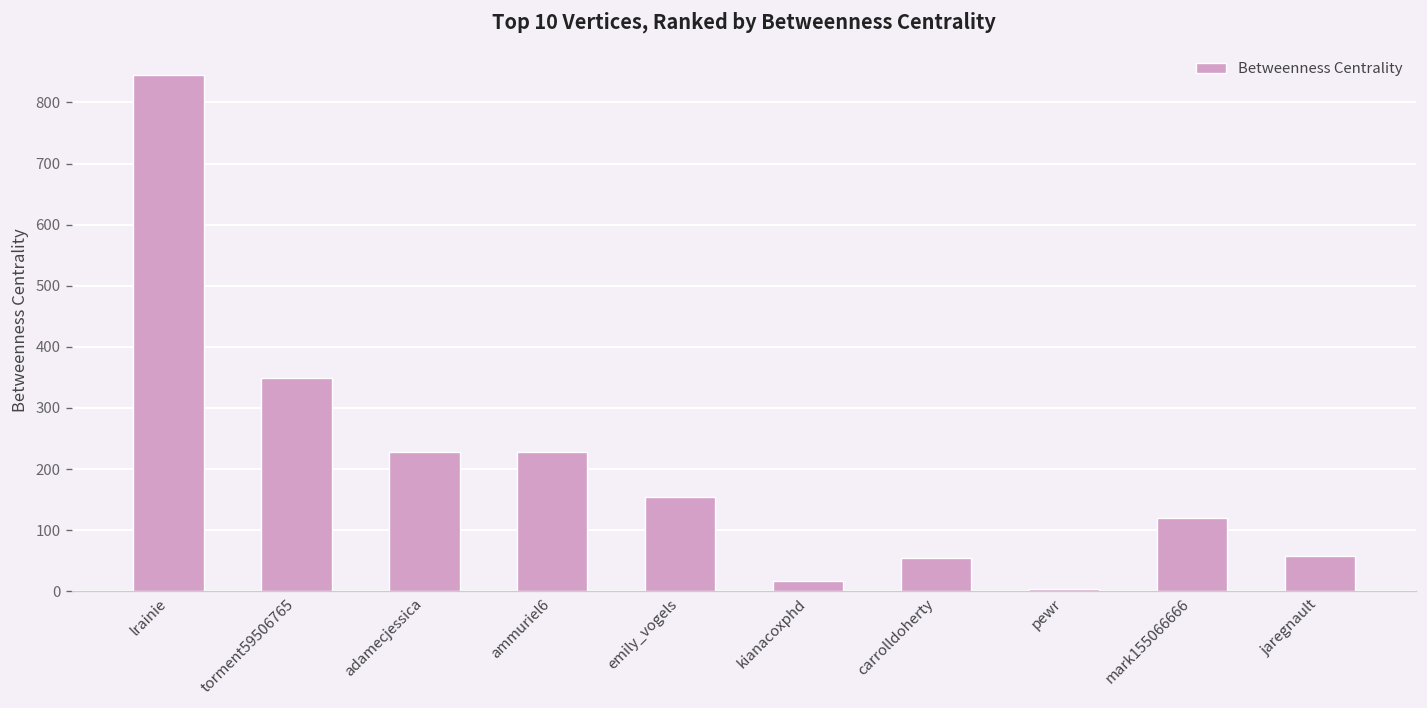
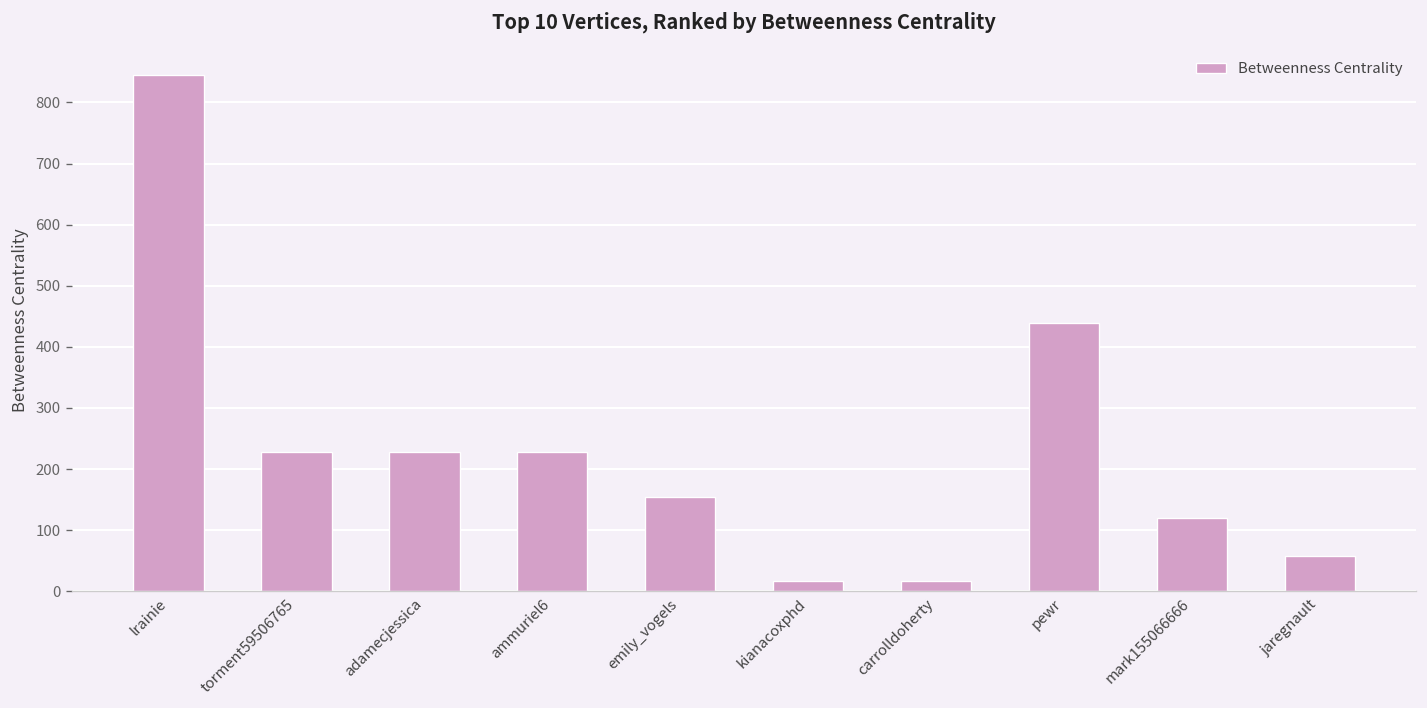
torment59506765: 350 -> 230
carrolldoherty: 50 -> 20
pewr: 0 -> 440
